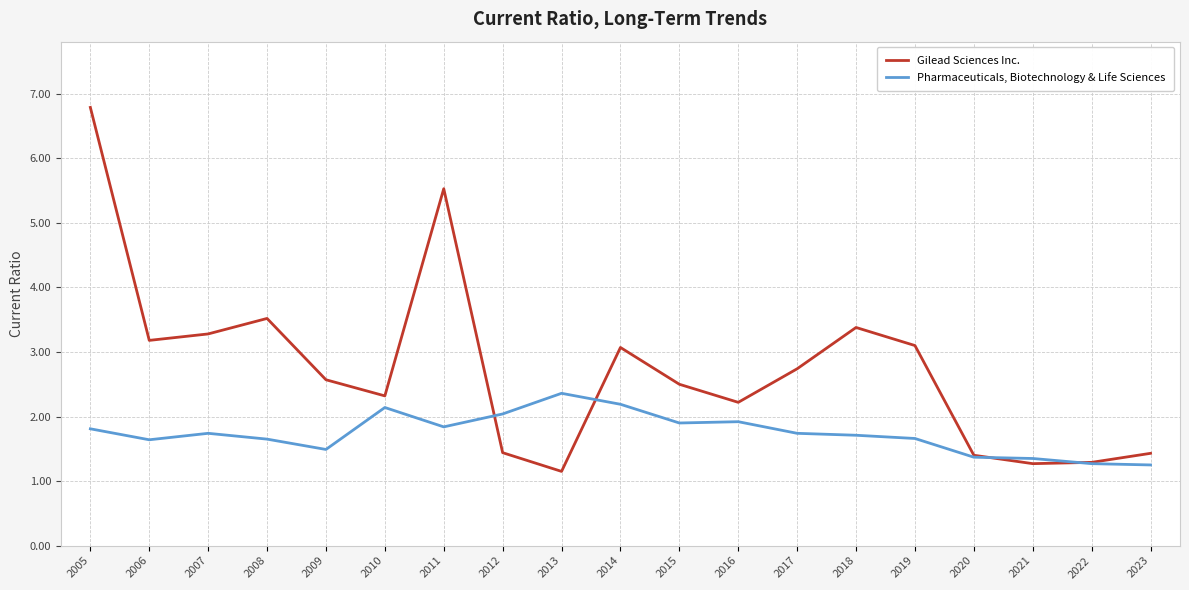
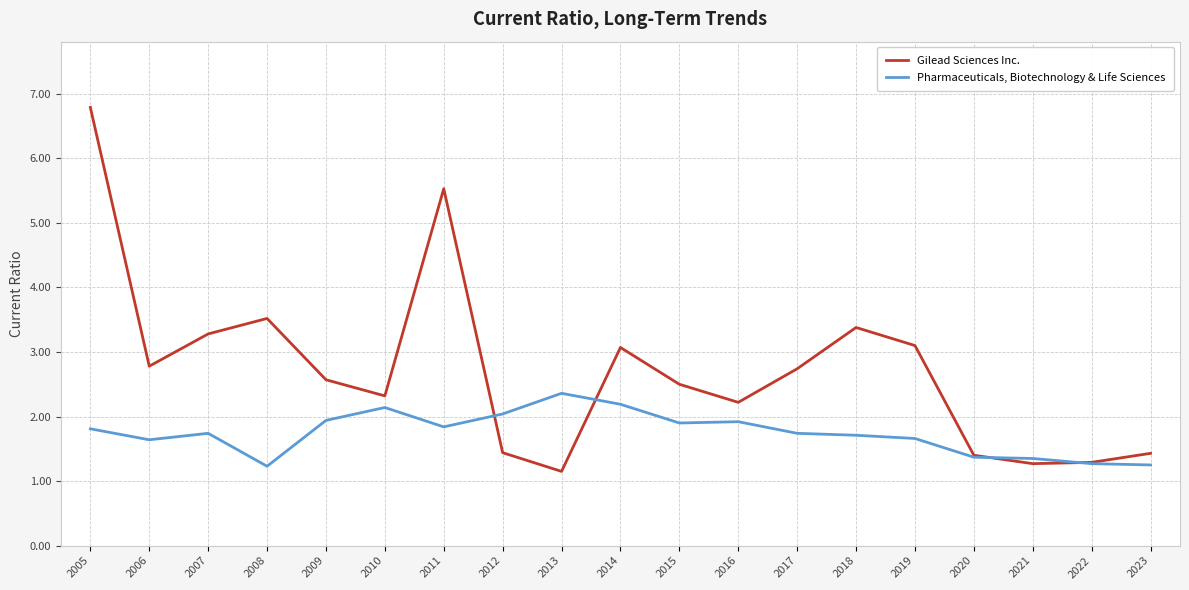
Gilead Sciences Inc., 2006: 3.2 -> 2.8
Pharmaceuticals, Biotechnology & Life Sciences, 2008: 1.7 -> 1.2
Pharmaceuticals, Biotechnology & Life Sciences, 2009: 1.5 -> 1.9
